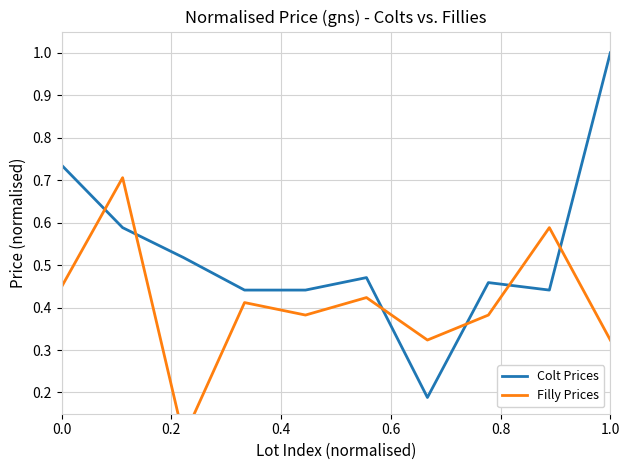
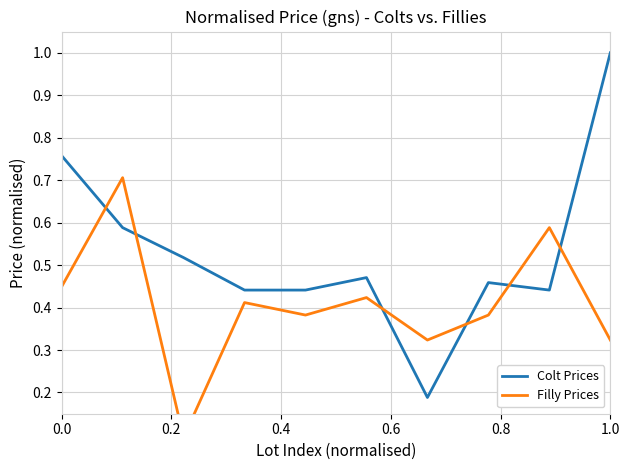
Colt Prices, 0.0: 0.74 -> 0.76
